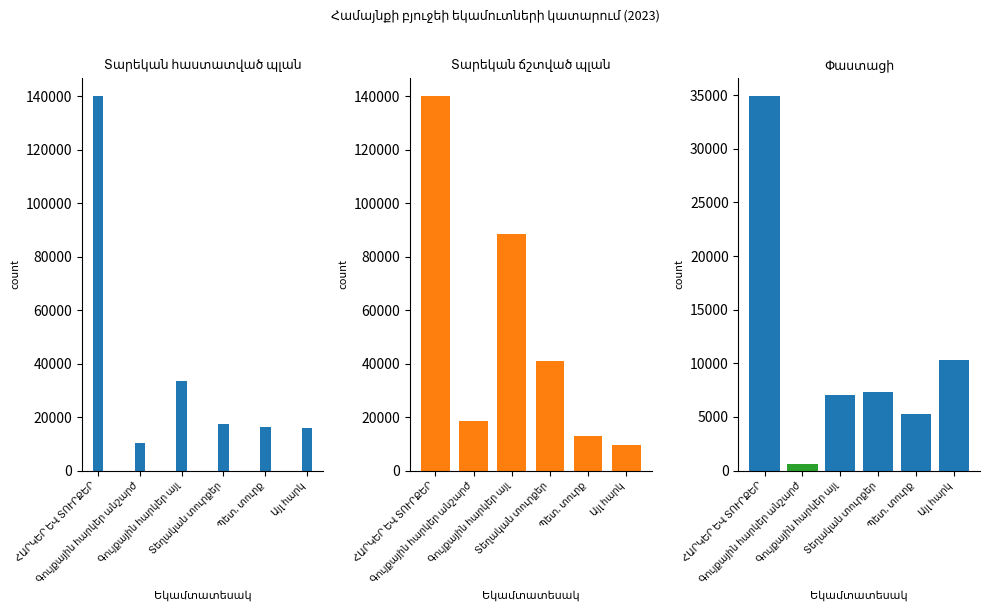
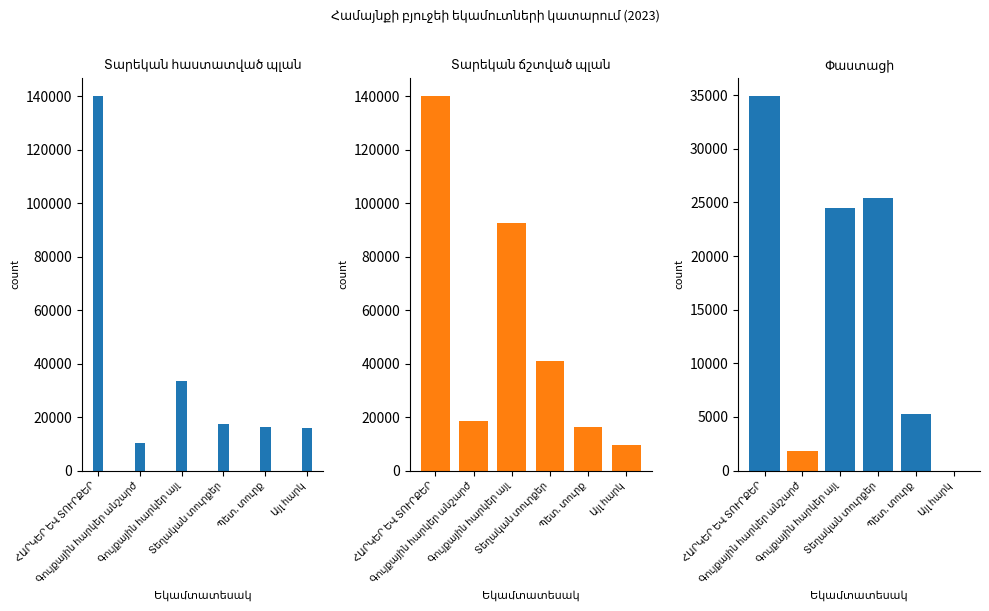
Տարեկան ճշտված պլան, Գույքային հարկեր այլ: 88000 -> 93000
Տարեկան ճշտված պլան, Պետ. տուրք: 13000 -> 16000
Փաստացի, Գույքային հարկեր անշարժ: 600 -> 1800
Փաստացի, Գույքային հարկեր այլ: 7000 -> 24500
Փաստացի, Տեղական տուրքեր: 7300 -> 25400
Փաստացի, Այլ հարկ: 10300 -> 0
